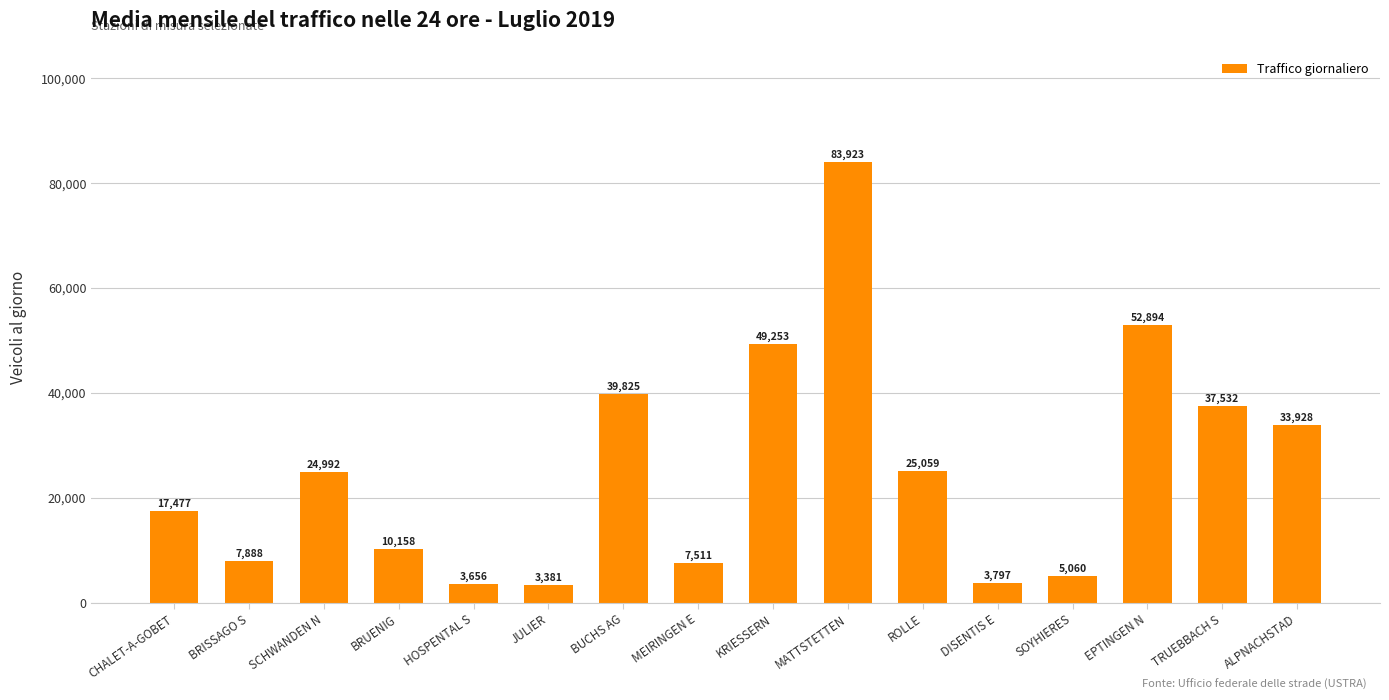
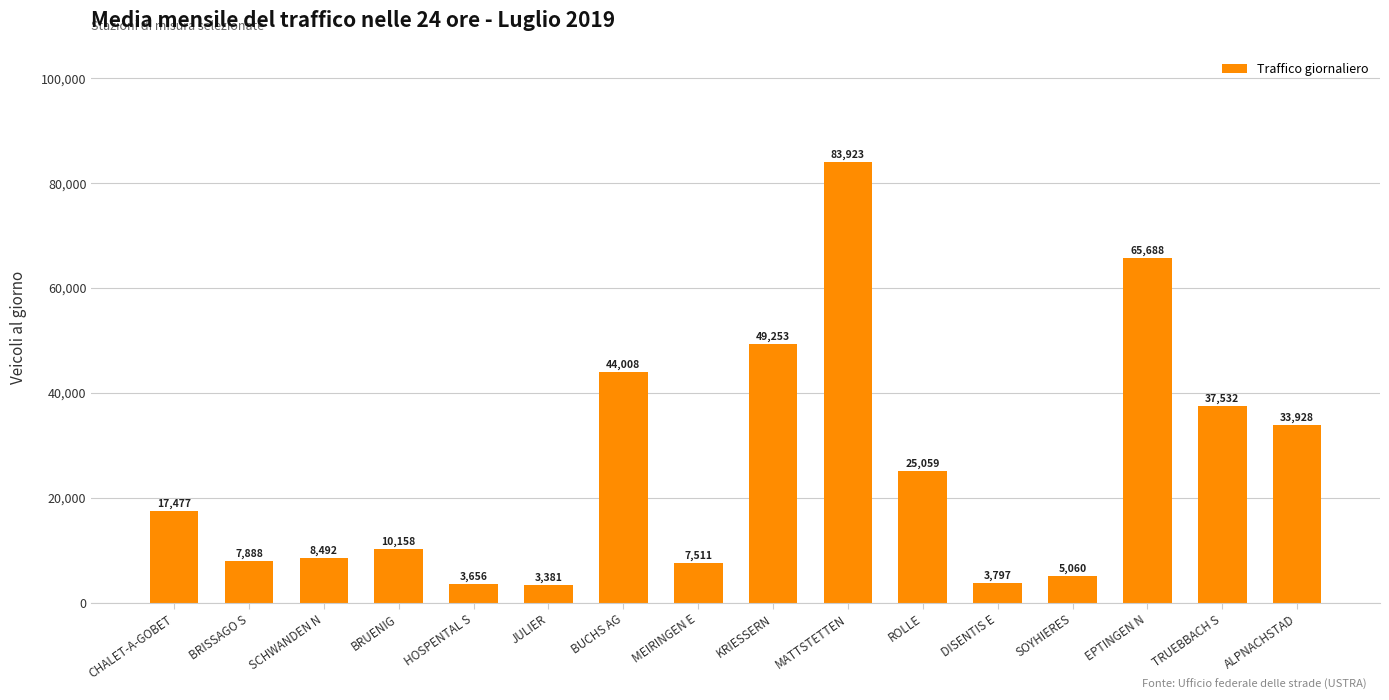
SCHWANDEN N: 24,992 -> 8,492
BUCHS AG: 39,825 -> 44,008
EPTINGEN N: 52,894 -> 65,688
